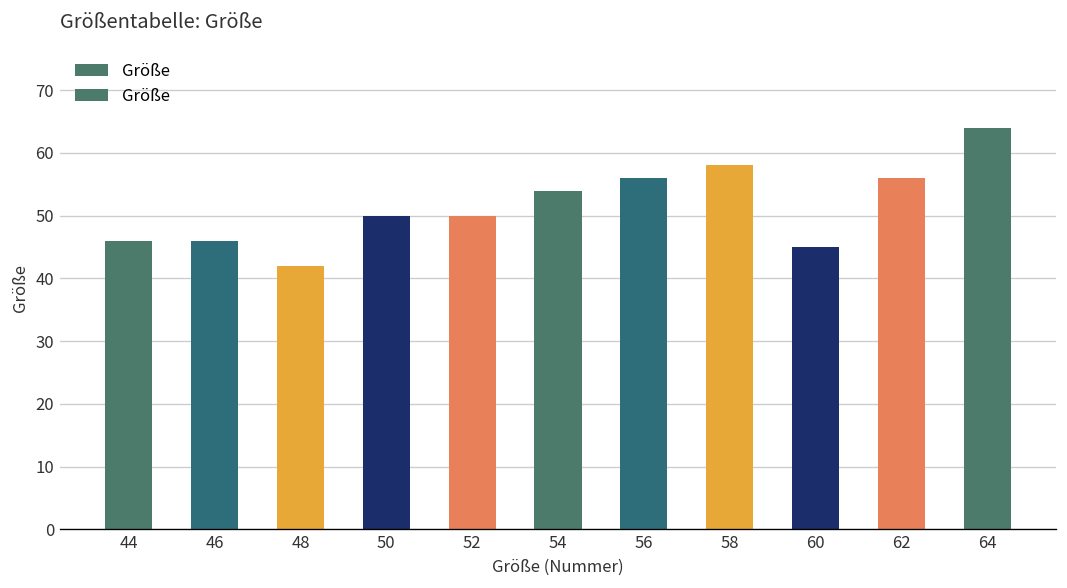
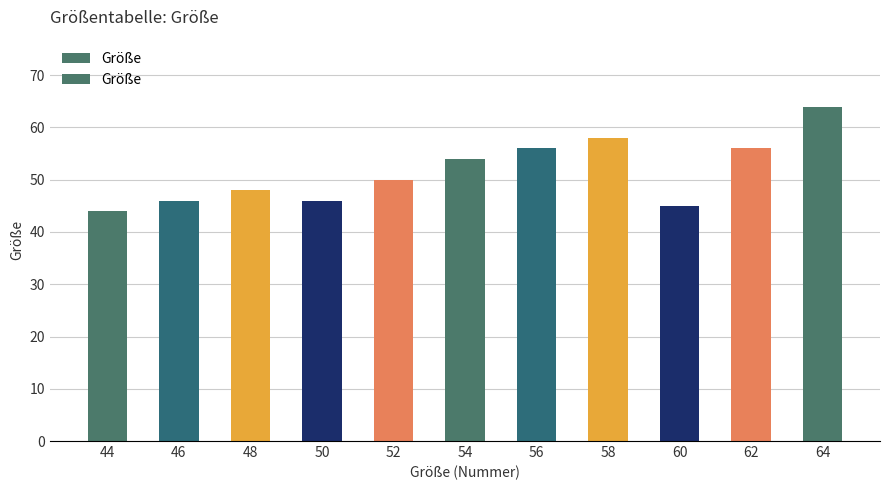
44: 46 -> 44
48: 42 -> 48
50: 50 -> 46
